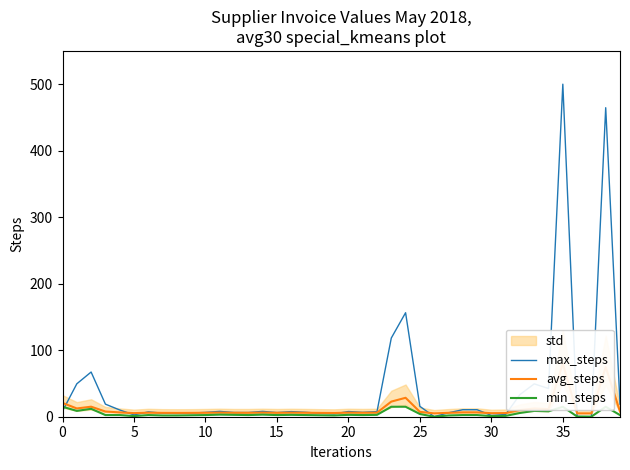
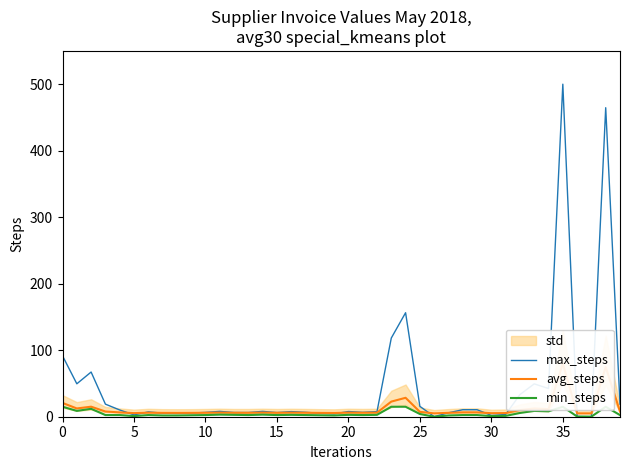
max_steps, 0: 10 -> 90
